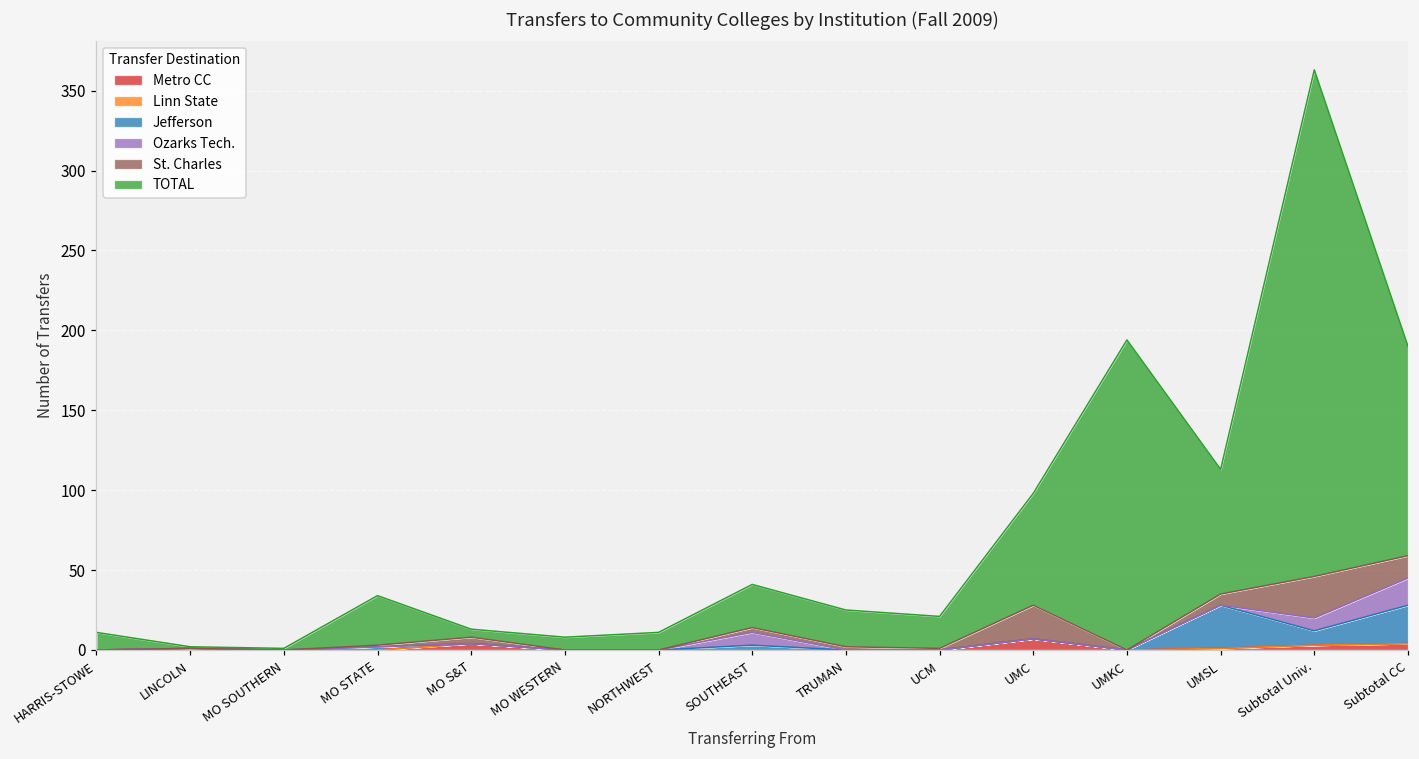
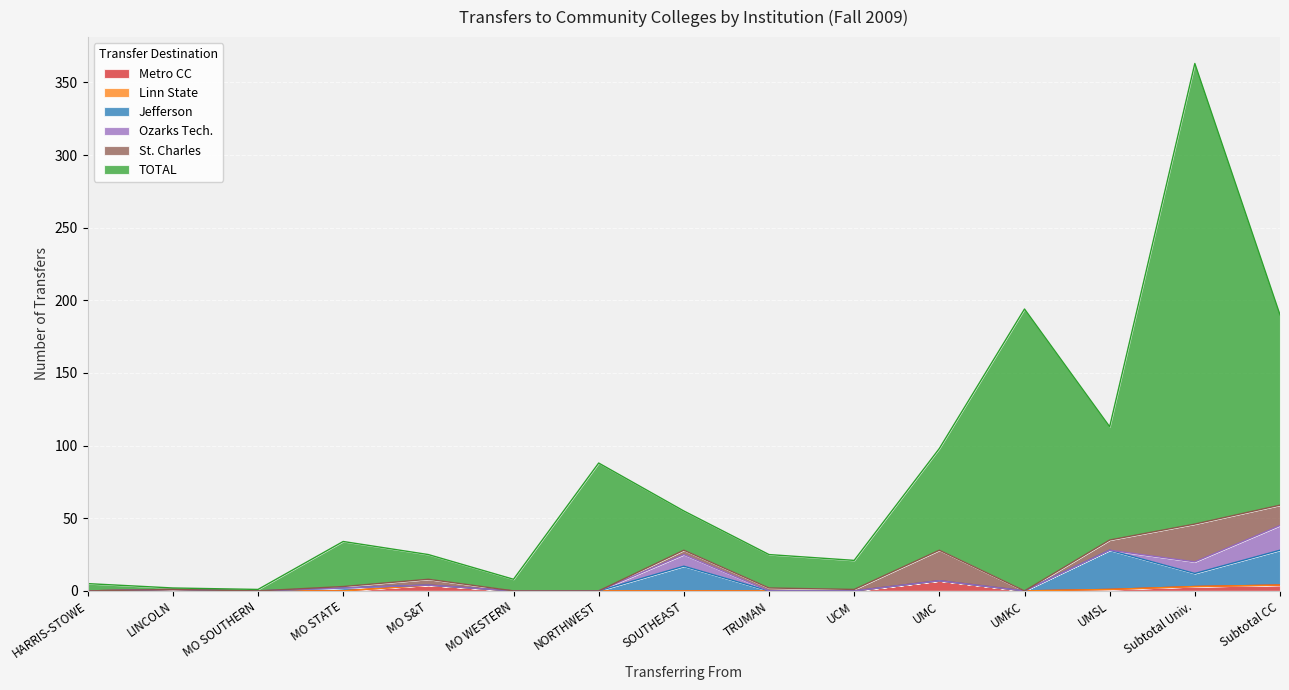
TOTAL, HARRIS-STOWE: 11 -> 5
TOTAL, MO S&T: 5 -> 17
TOTAL, NORTHWEST: 11 -> 88
Jefferson, SOUTHEAST: 3 -> 17
